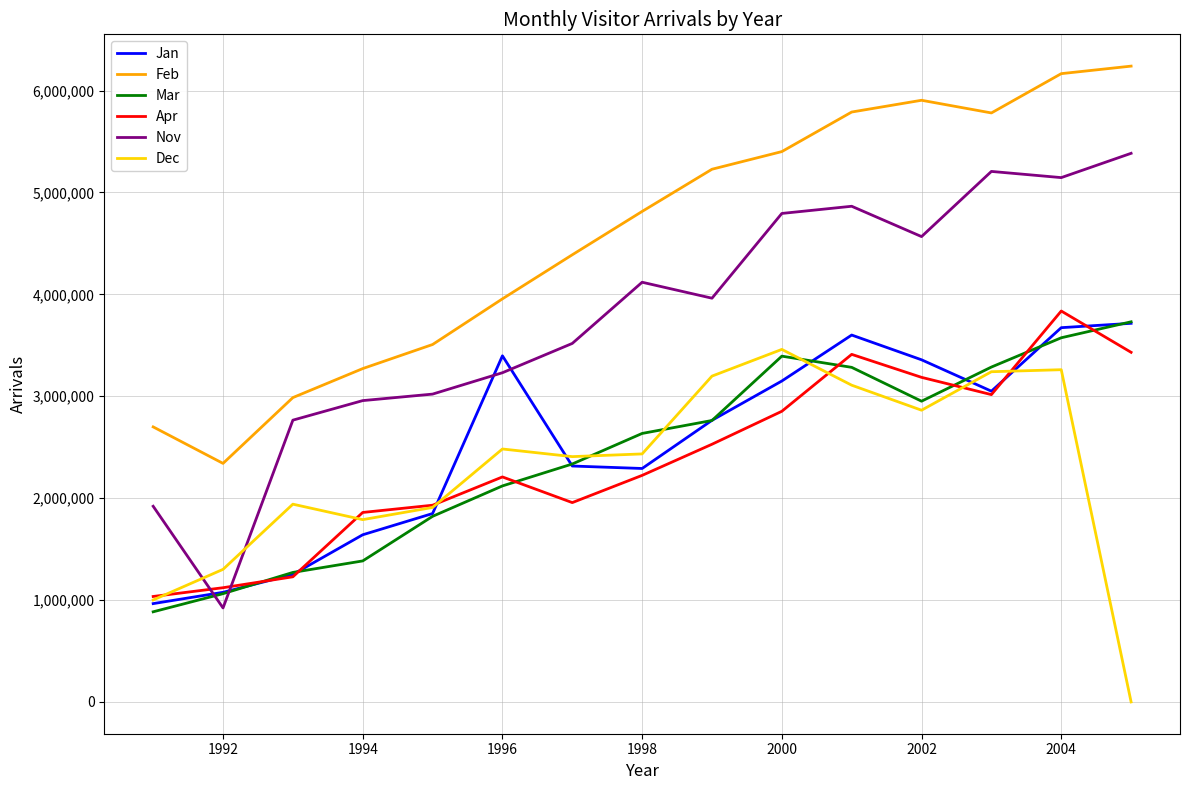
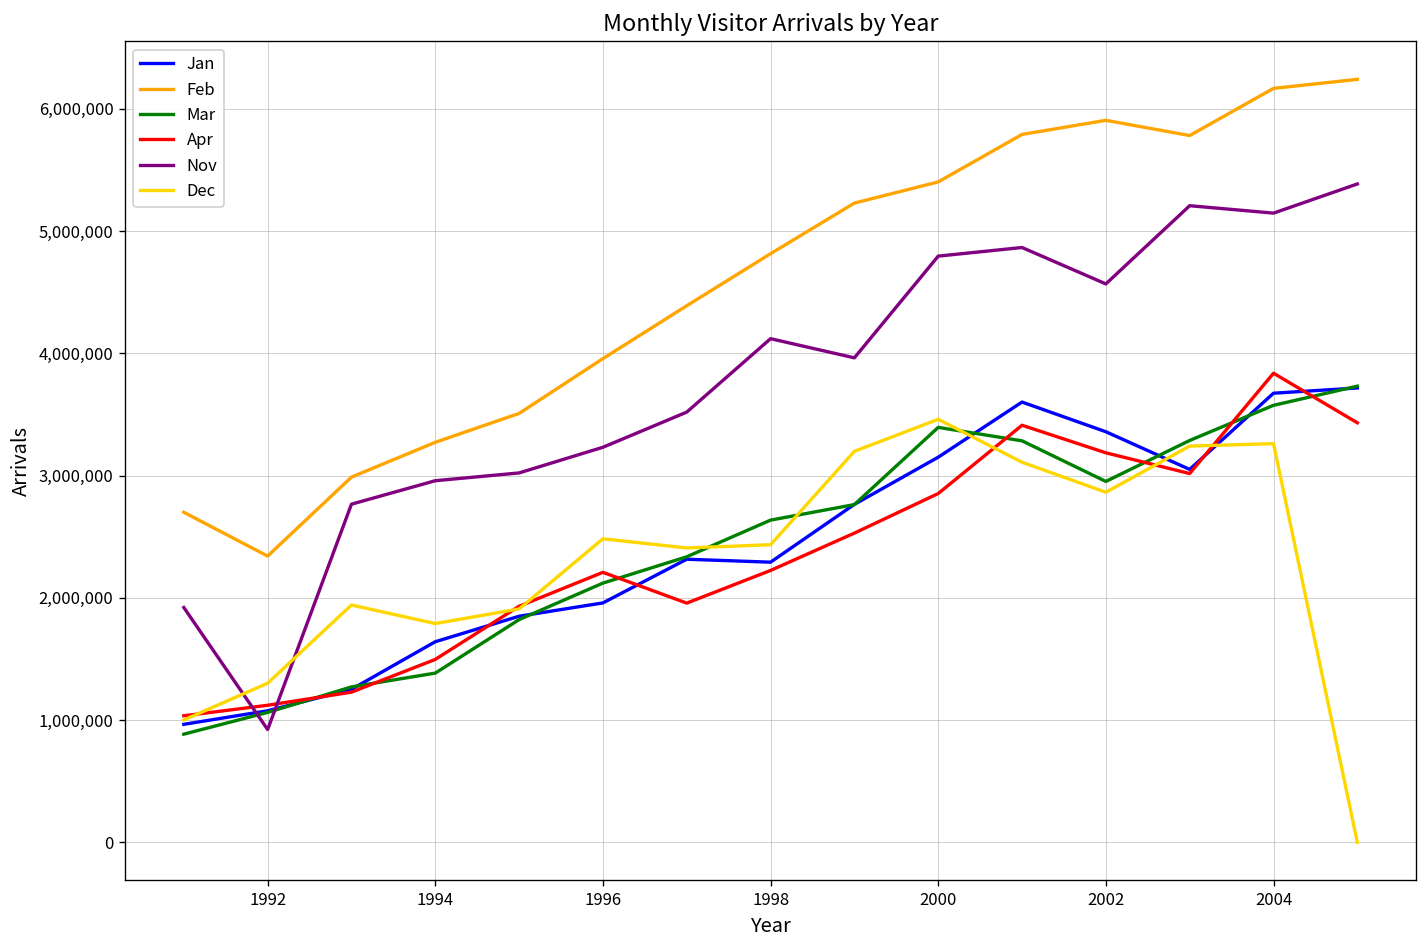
Apr, 1994: 1,860,000 -> 1,500,000
Jan, 1996: 3,400,000 -> 1,960,000
